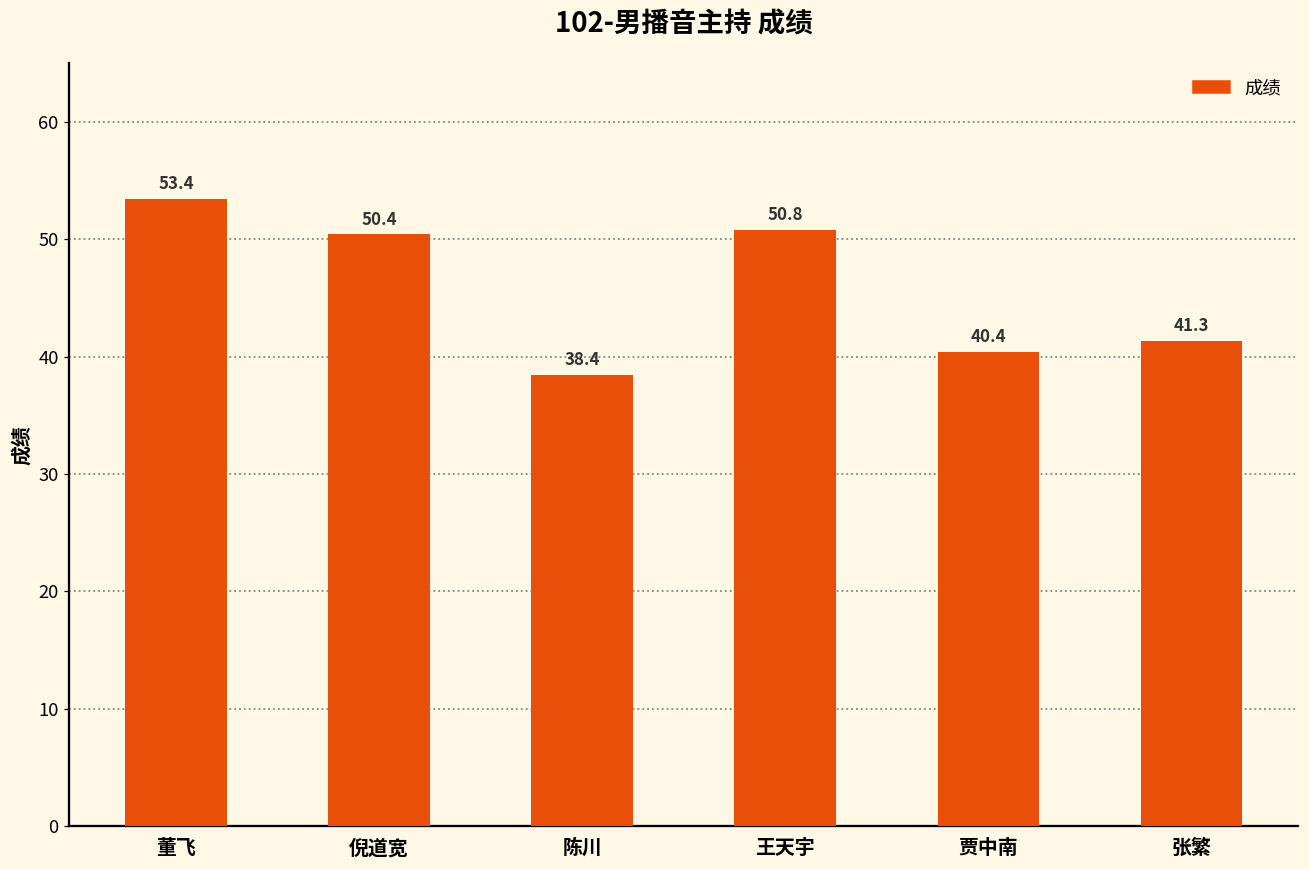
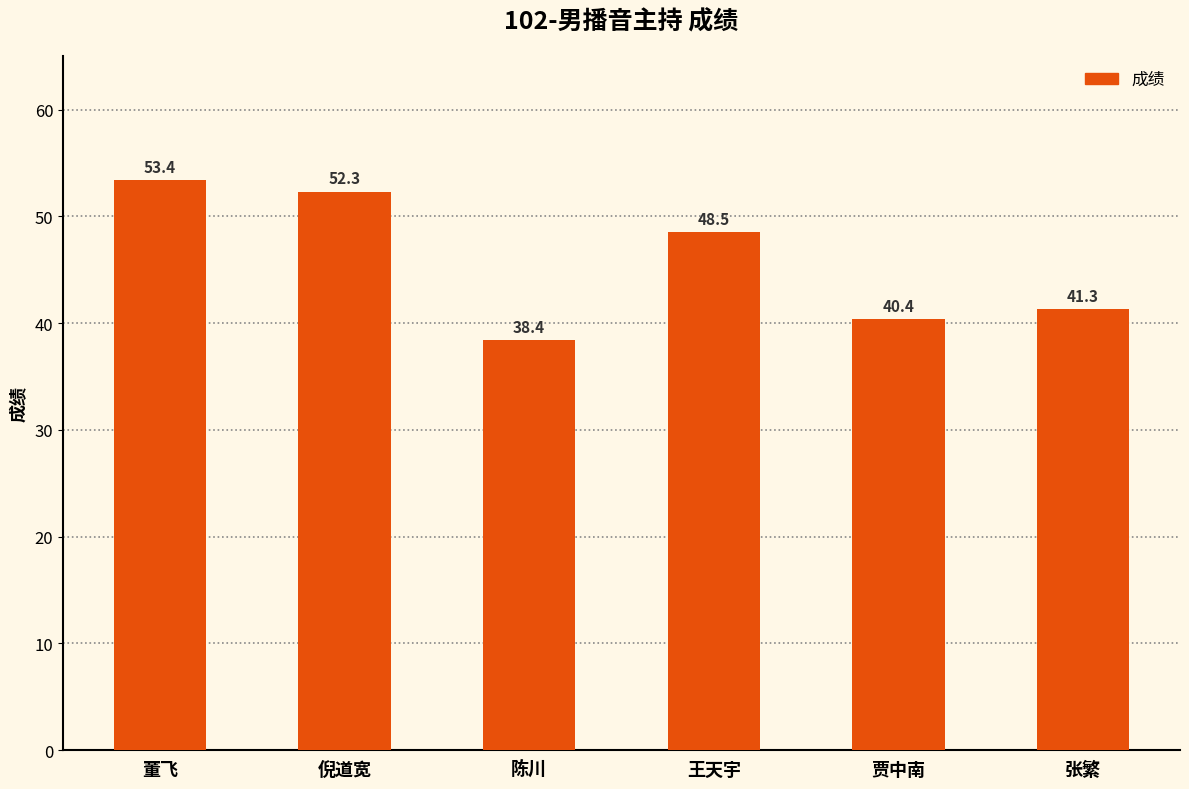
倪道宽: 50.4 -> 52.3
王天宇: 50.8 -> 48.5
